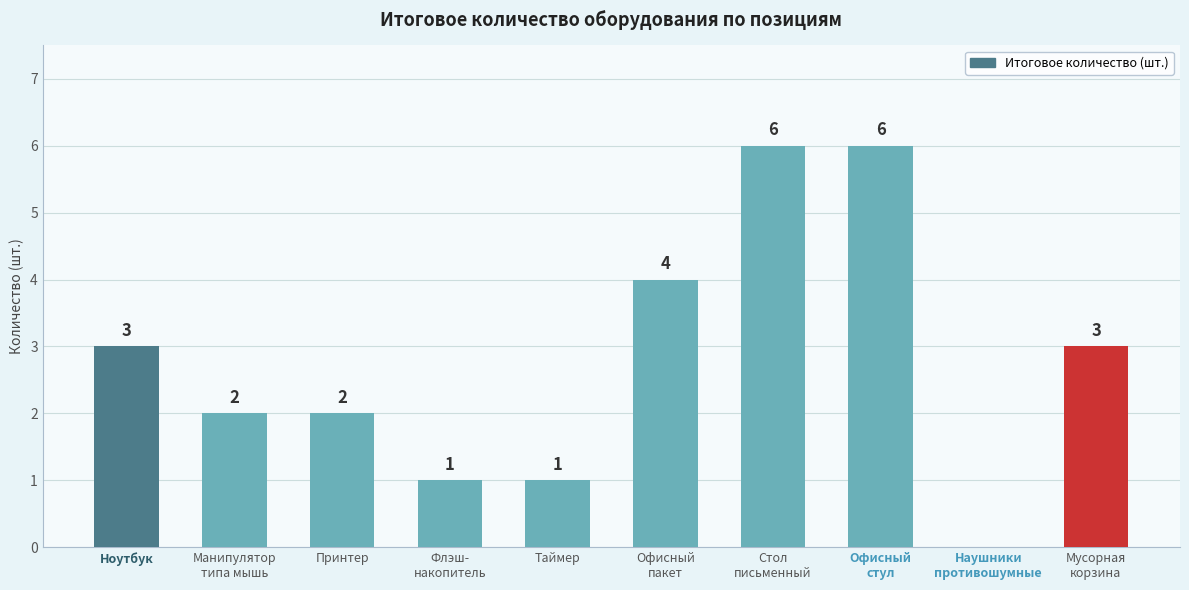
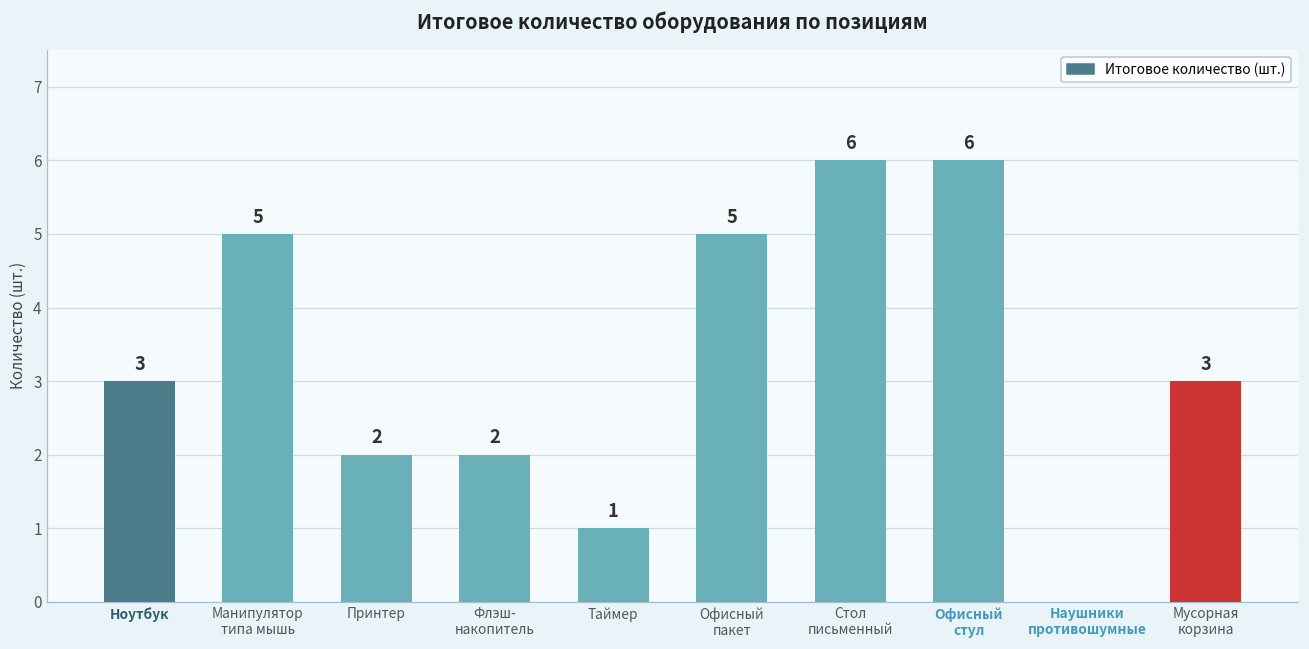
Манипулятор типа мышь: 2 -> 5
Флэш- накопитель: 1 -> 2
Офисный пакет: 4 -> 5
